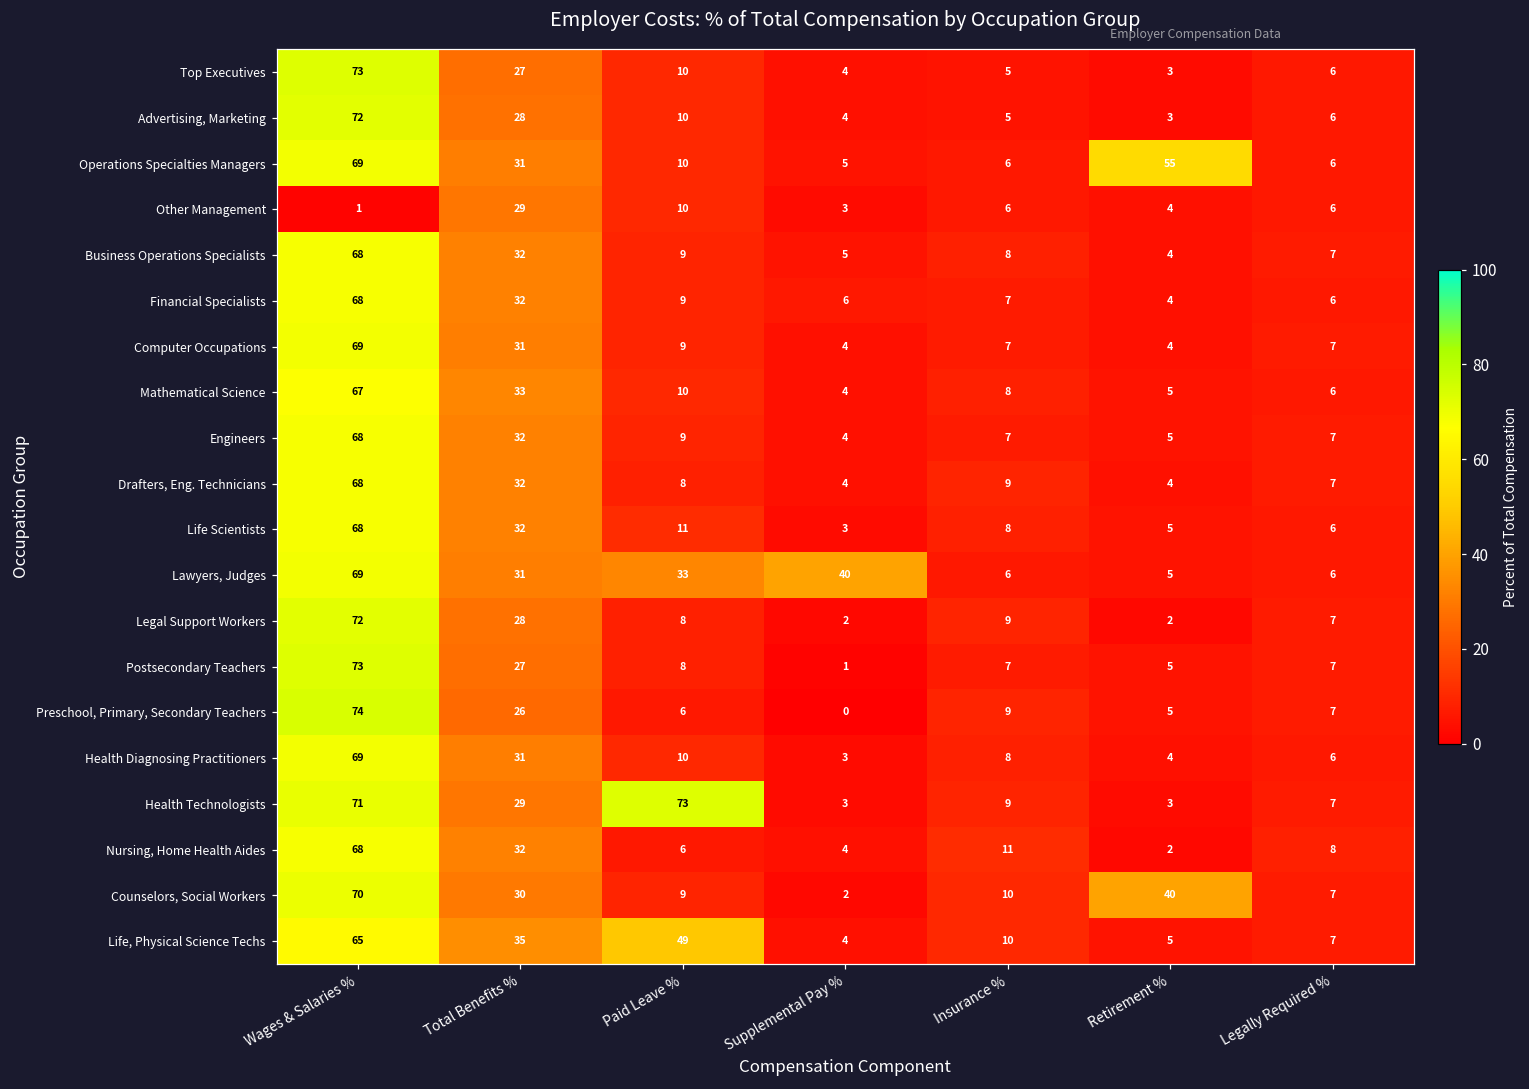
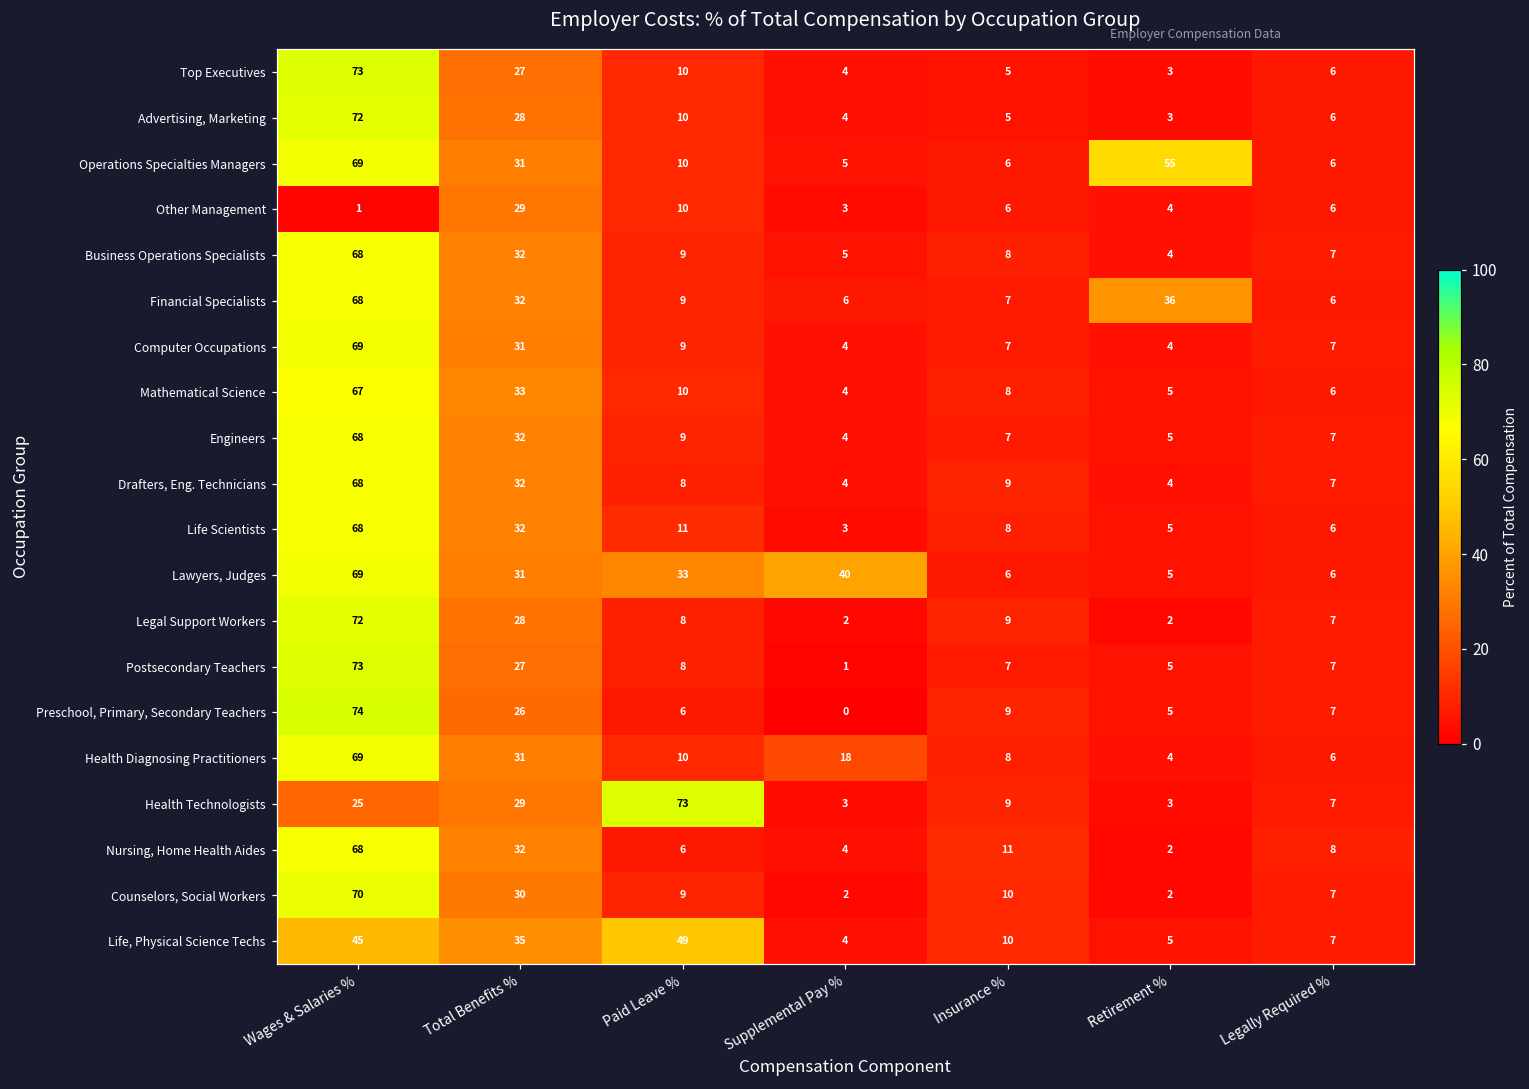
Financial Specialists, Retirement %: 4 -> 36
Health Diagnosing Practitioners, Supplemental Pay %: 3 -> 18
Health Technologists, Wages & Salaries %: 71 -> 25
Counselors, Social Workers, Retirement %: 40 -> 2
Life, Physical Science Techs, Wages & Salaries %: 65 -> 45
